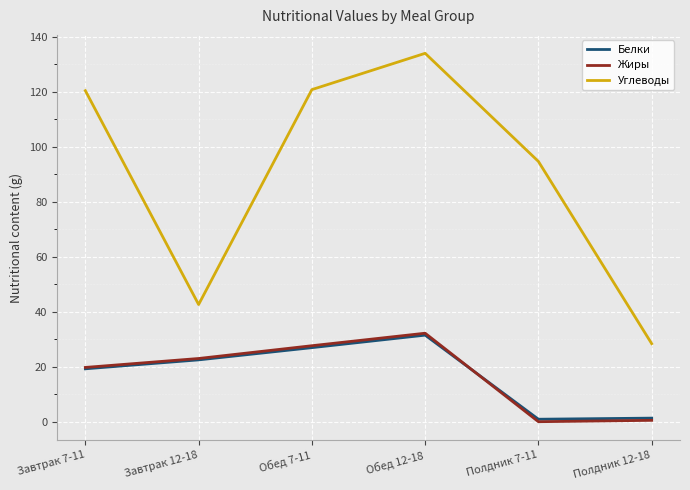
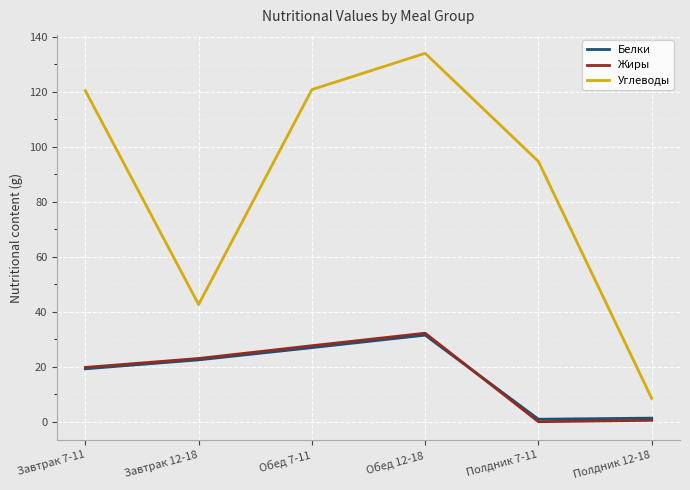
Углеводы, Полдник 12-18: 28 -> 9
